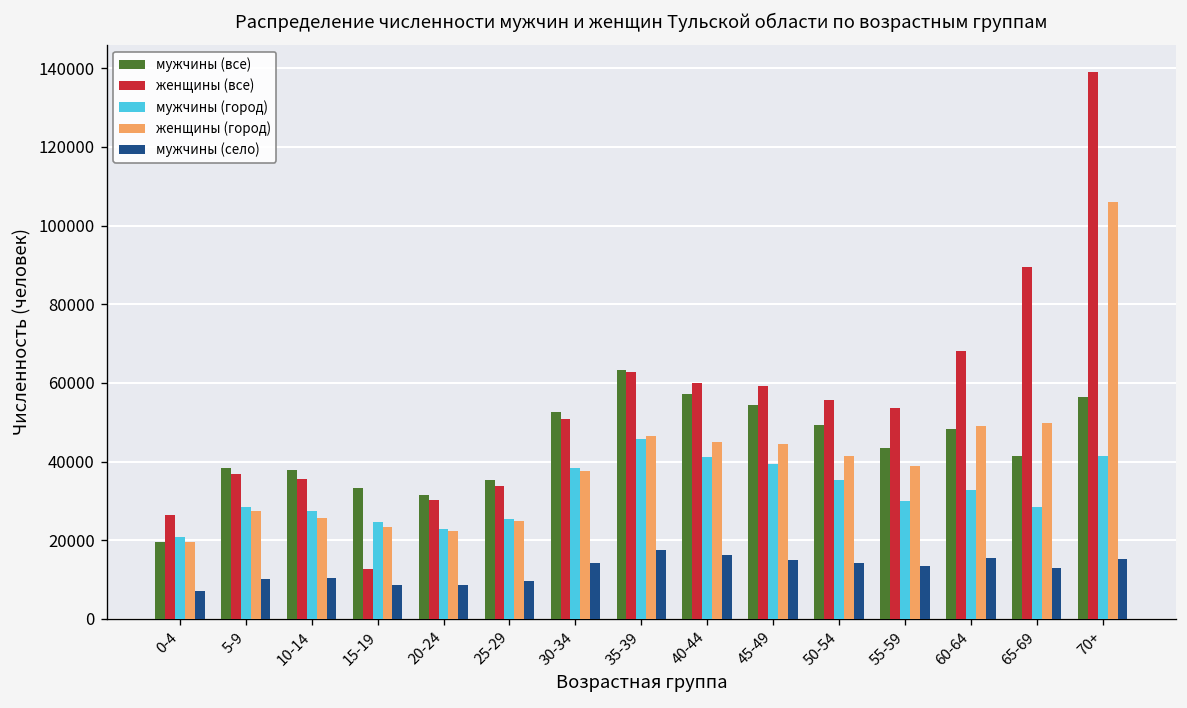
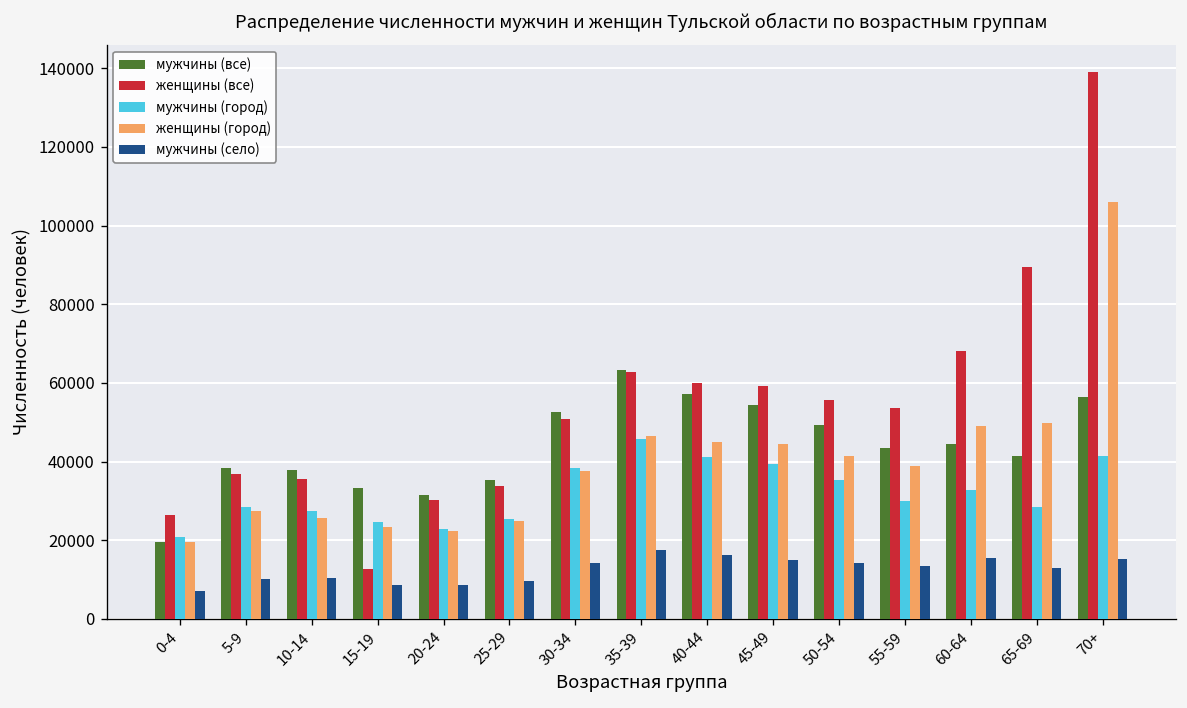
мужчины (все), 60-64: 48000 -> 45000
